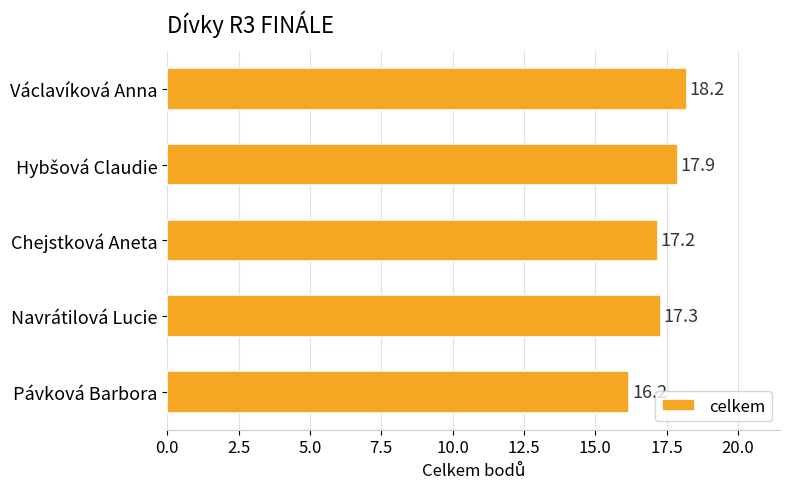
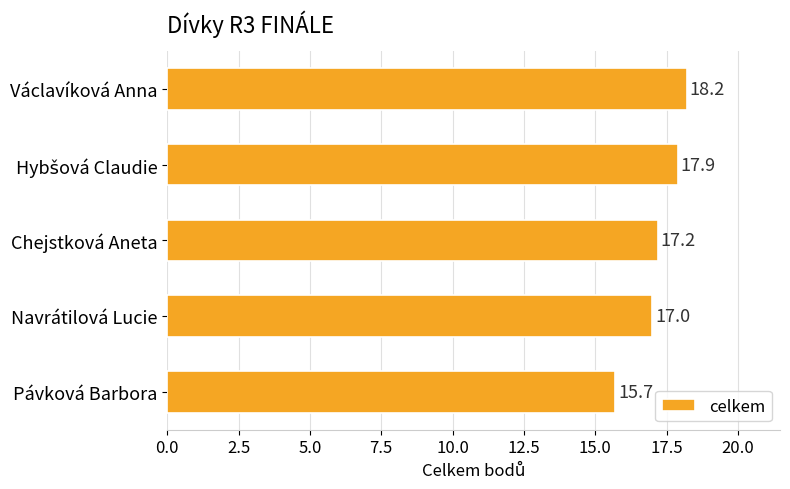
Navrátilová Lucie: 17.3 -> 17.0
Pávková Barbora: 16.2 -> 15.7
